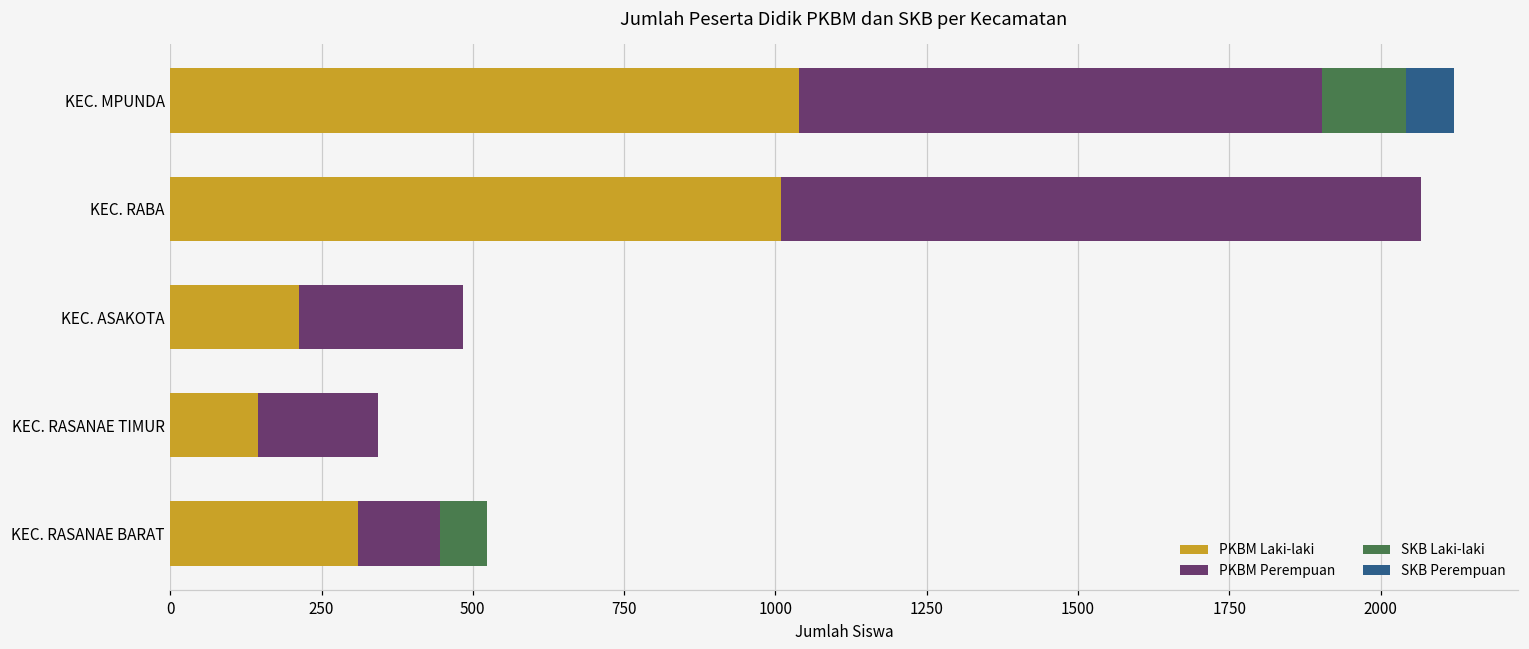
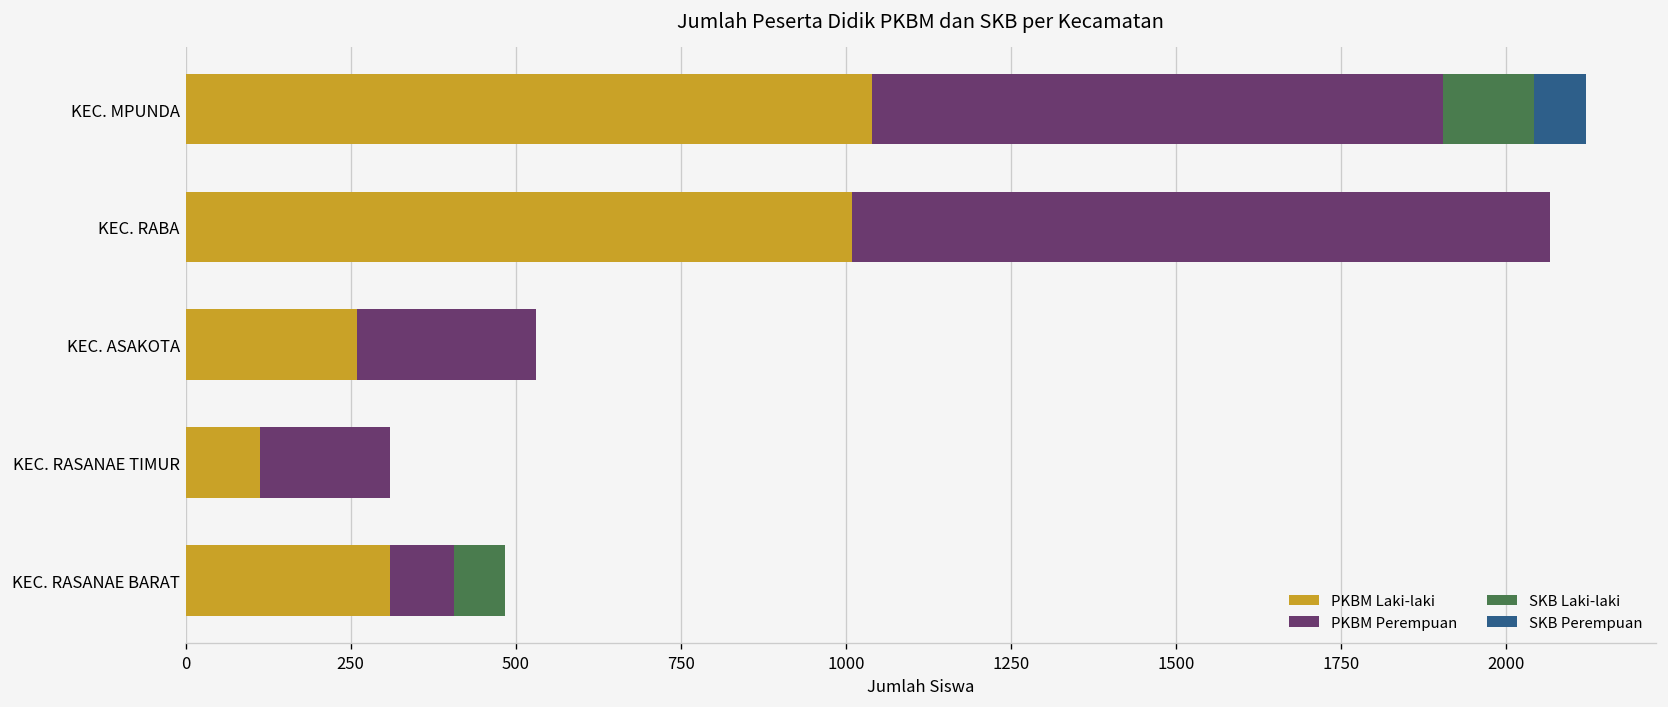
PKBM Laki-laki, KEC. ASAKOTA: 210 -> 260
PKBM Laki-laki, KEC. RASANAE TIMUR: 150 -> 110
PKBM Perempuan, KEC. RASANAE BARAT: 140 -> 100
